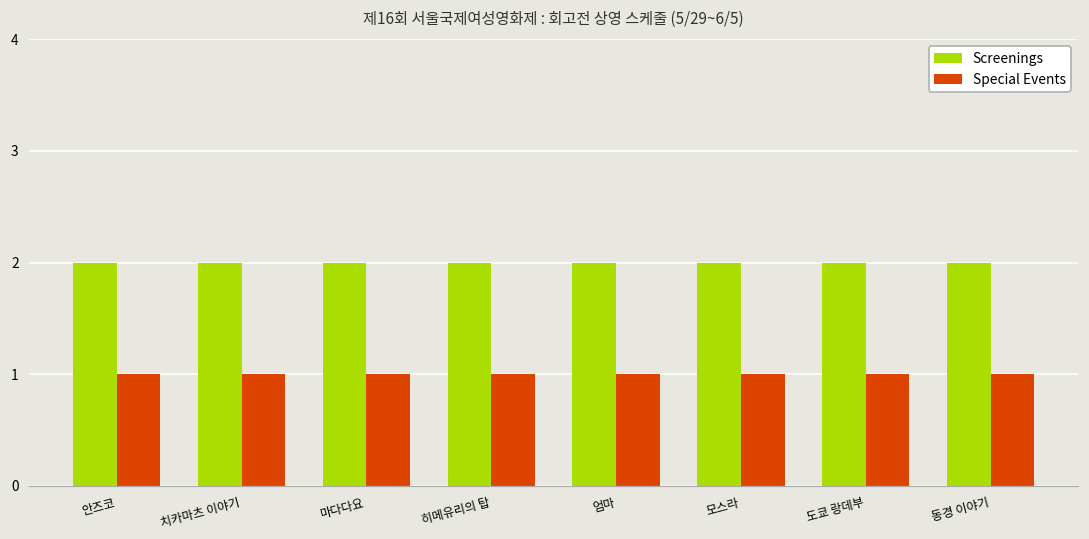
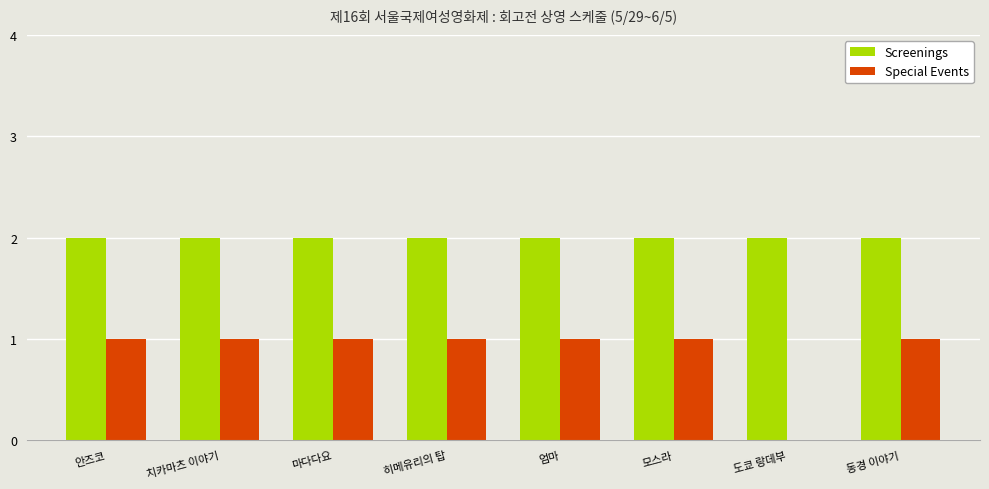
Special Events, 도쿄 랑데부: 1 -> 0
